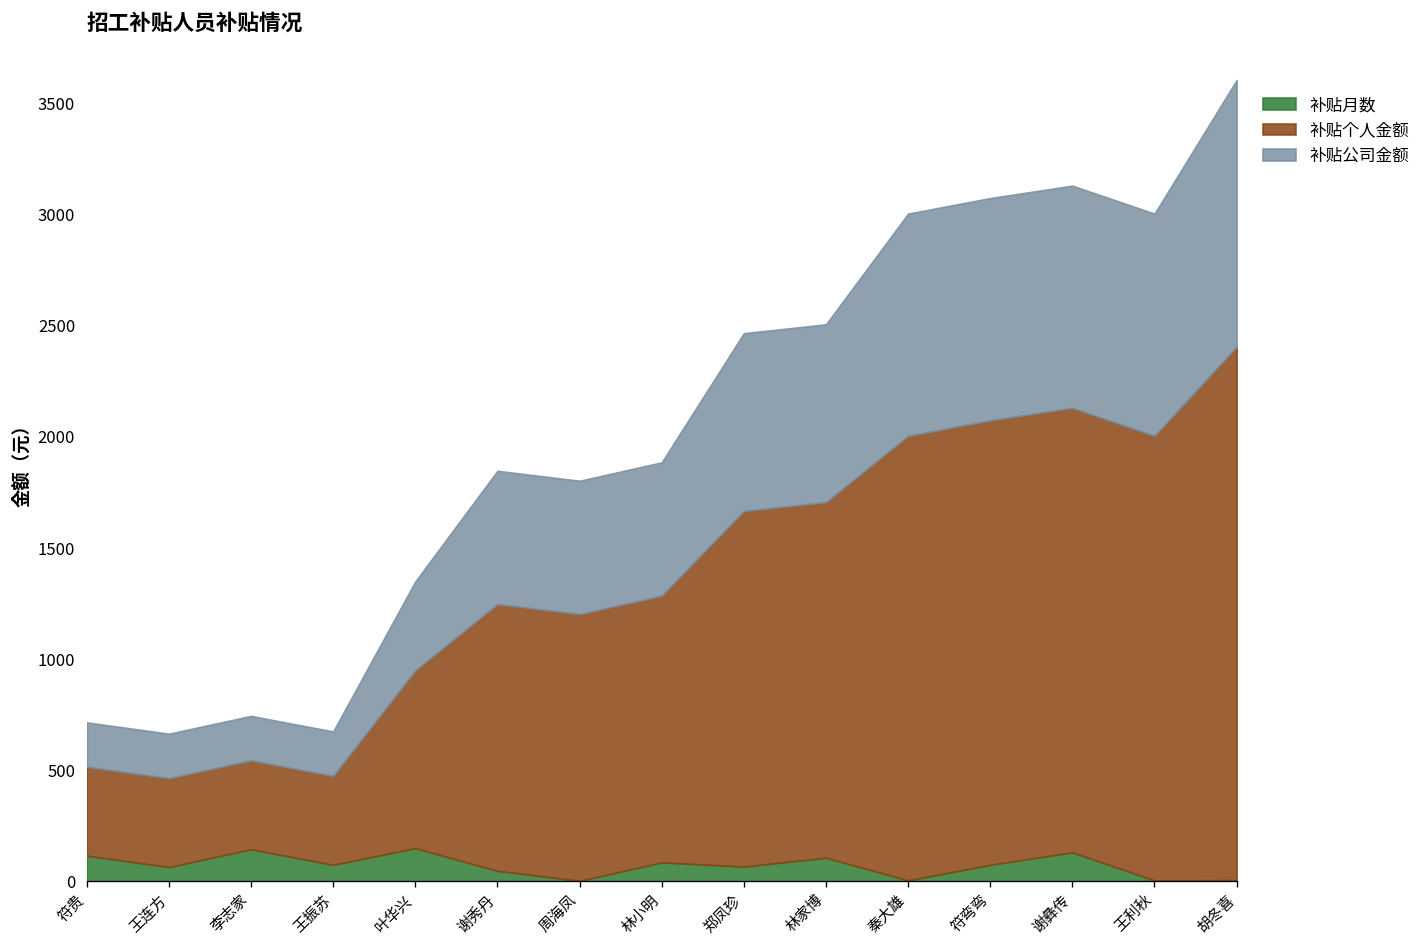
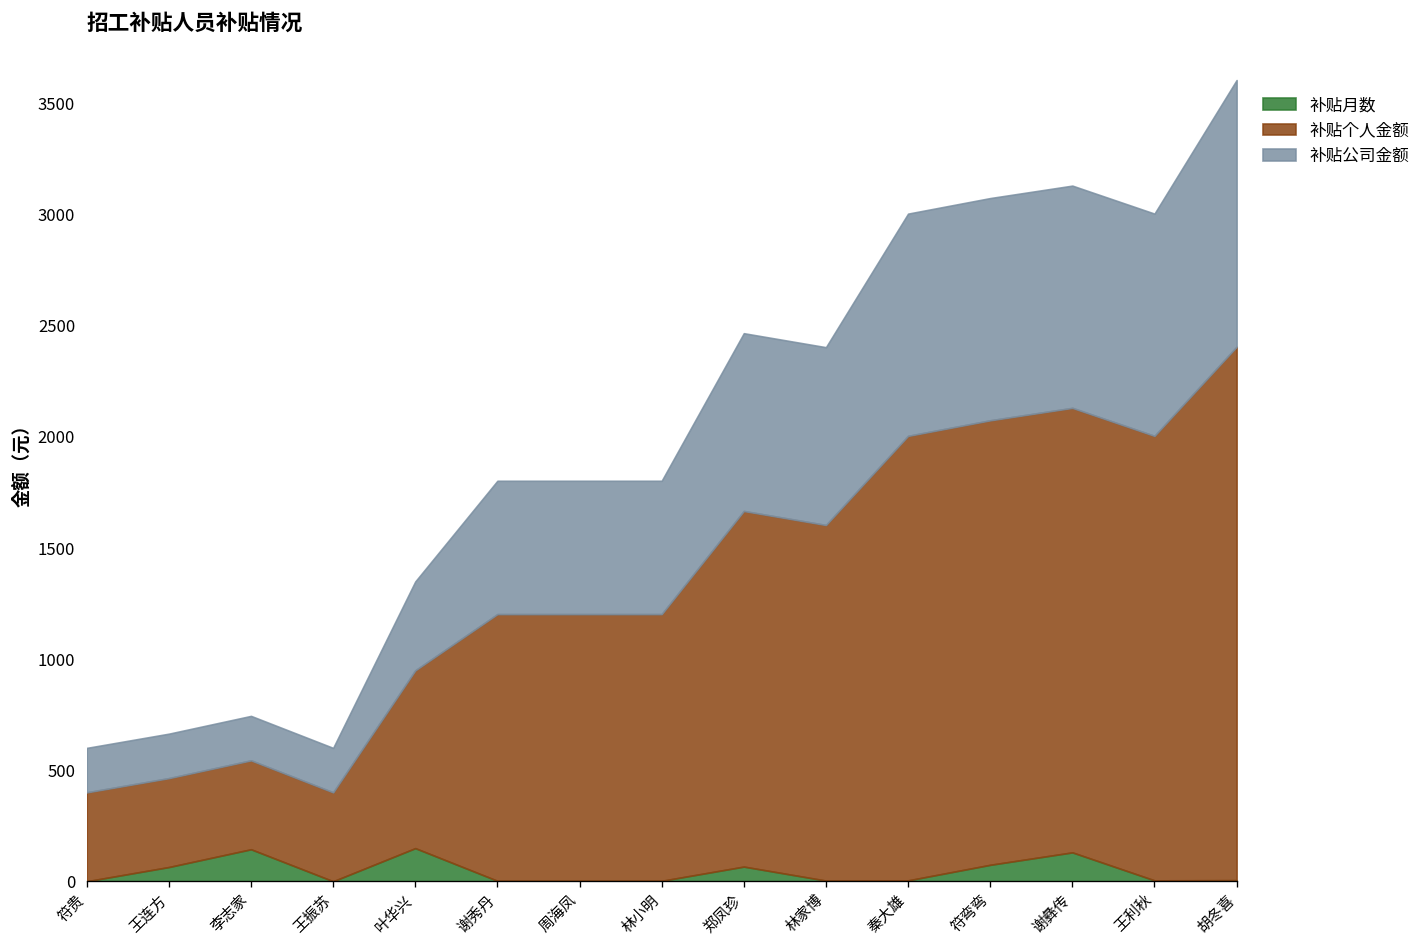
补贴月数, 符贵: 120 -> 0
补贴月数, 王振苏: 80 -> 0
补贴月数, 谢秀丹: 50 -> 0
补贴月数, 林小明: 90 -> 0
补贴月数, 林家博: 110 -> 0
